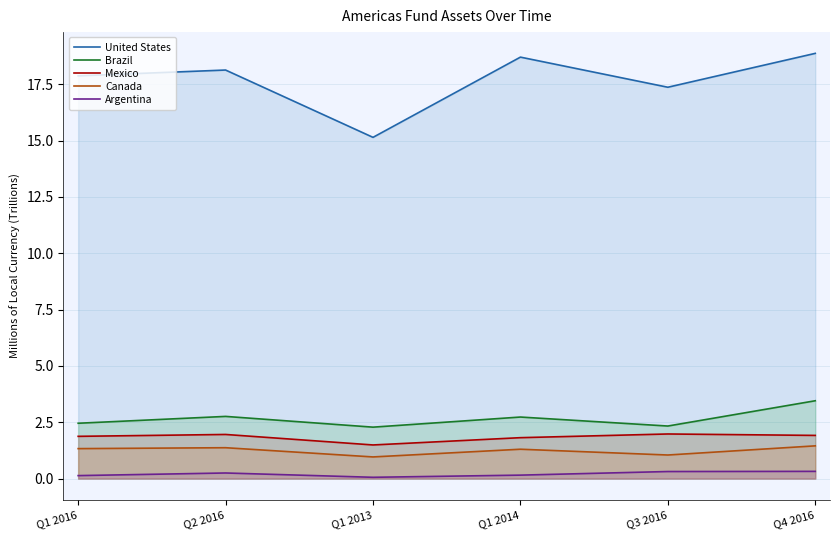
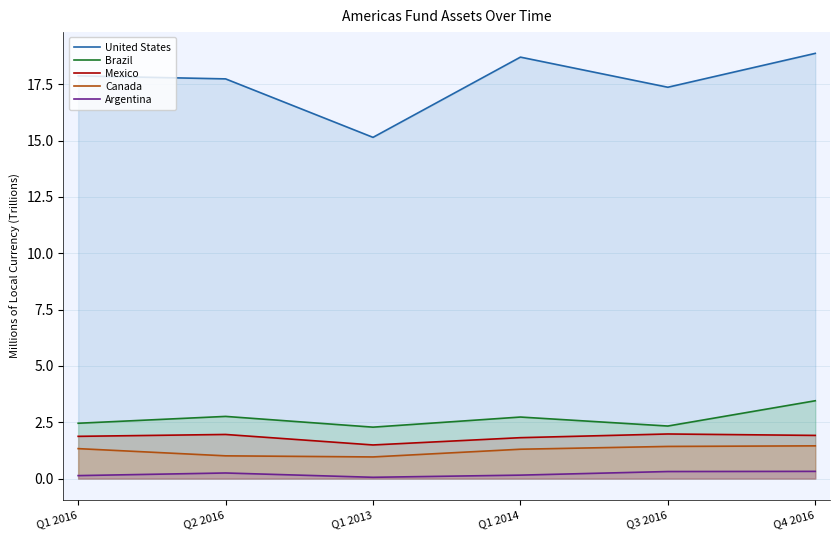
United States, Q2 2016: 18.1 -> 17.7
Canada, Q2 2016: 1.4 -> 1.0
Canada, Q3 2016: 1.0 -> 1.4
